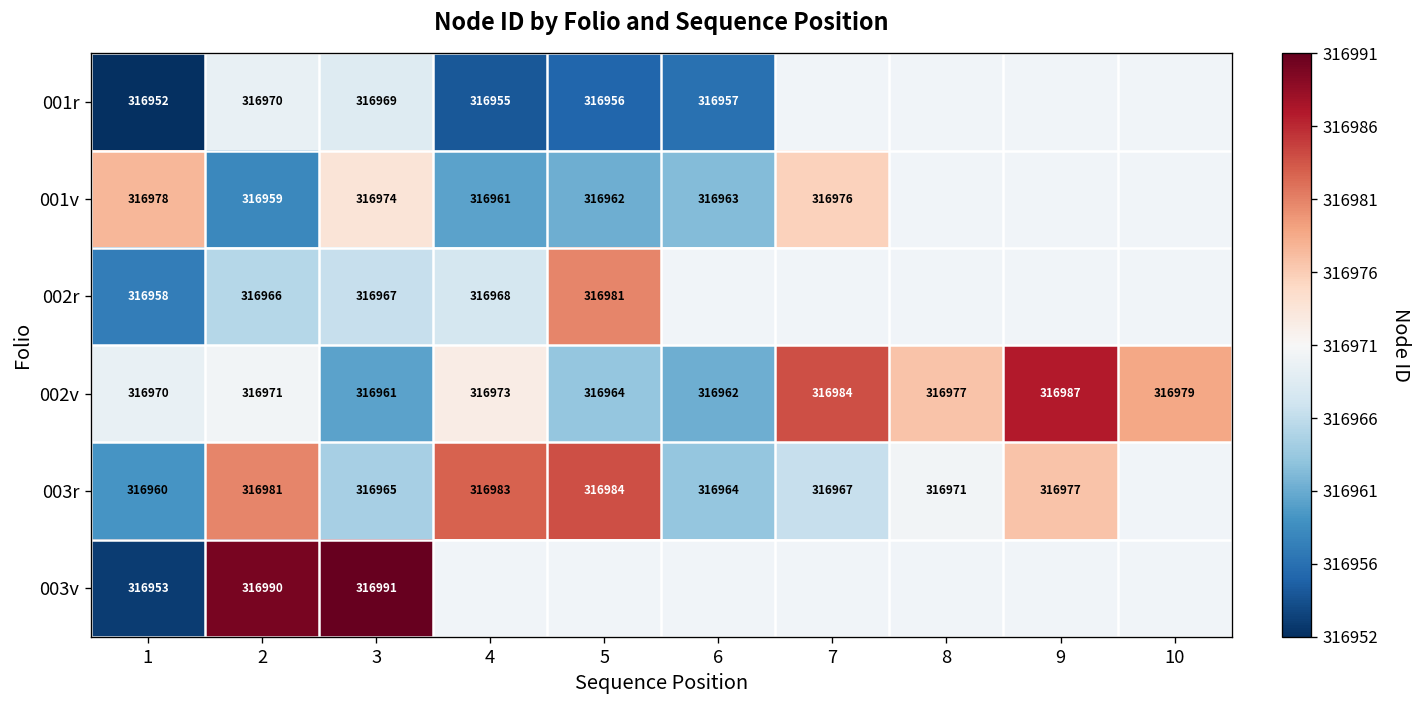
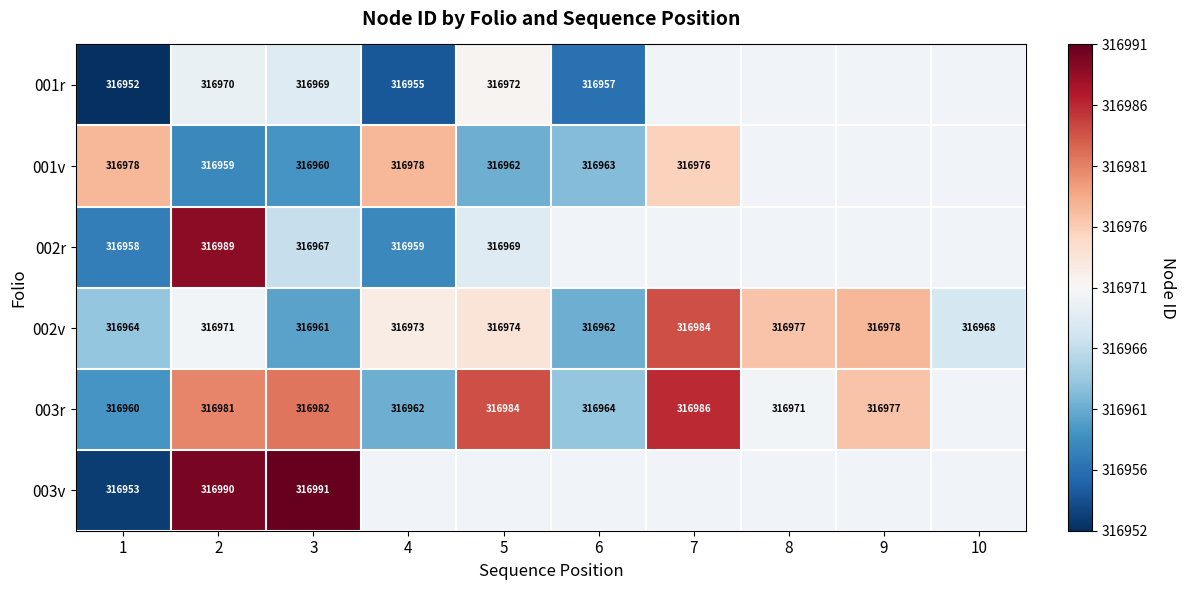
001r, 5: 316956 -> 316972
001v, 3: 316974 -> 316960
001v, 4: 316961 -> 316978
002r, 2: 316966 -> 316989
002r, 4: 316968 -> 316959
002r, 5: 316981 -> 316969
002v, 1: 316970 -> 316964
002v, 5: 316964 -> 316974
002v, 9: 316987 -> 316978
002v, 10: 316979 -> 316968
003r, 3: 316965 -> 316982
003r, 4: 316983 -> 316962
003r, 7: 316967 -> 316986
